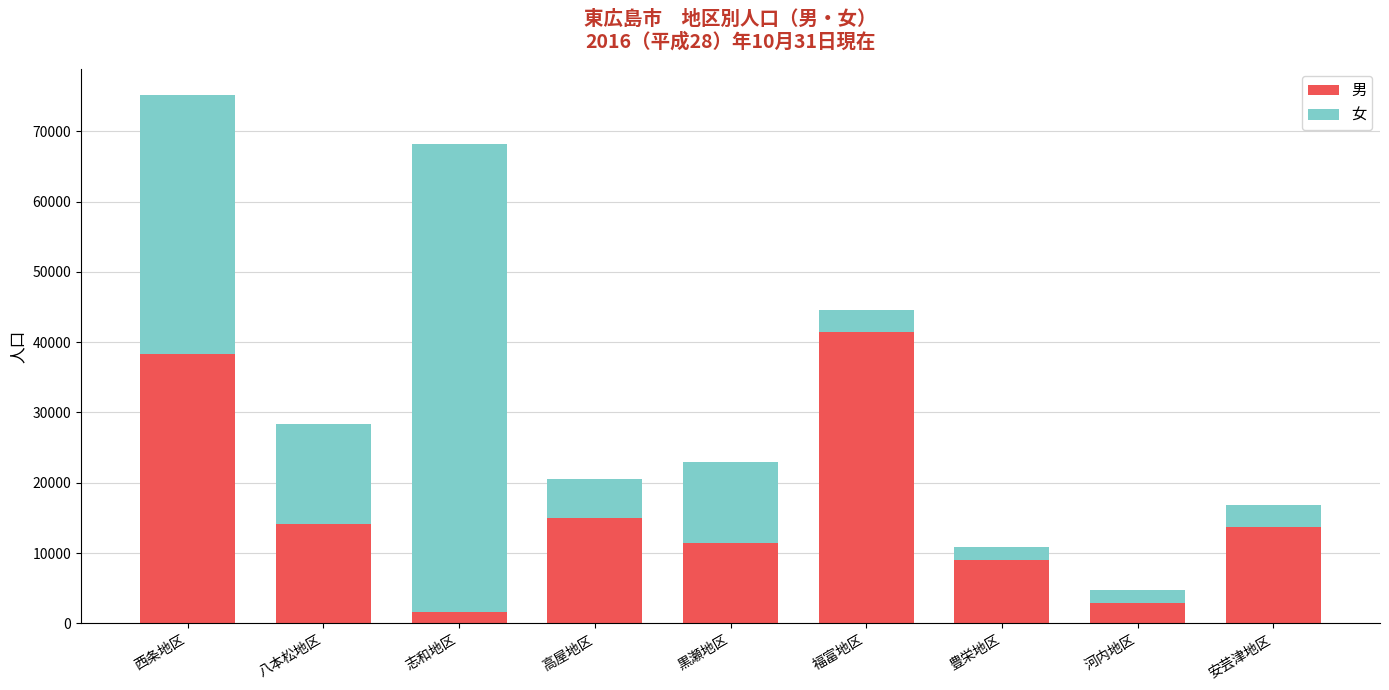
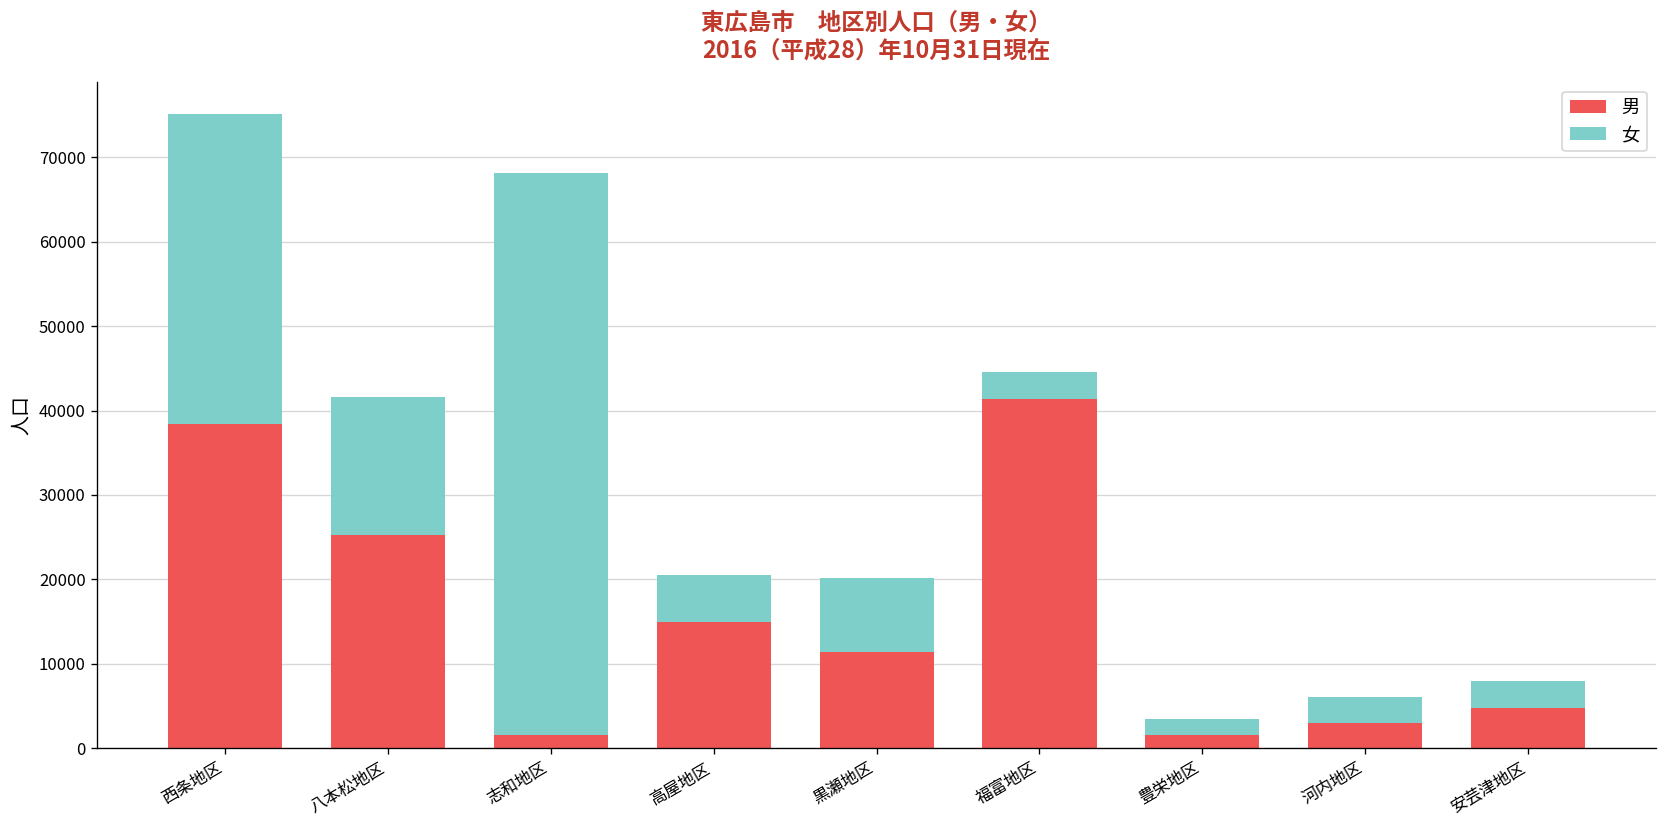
男, 八本松地区: 14000 -> 25000
女, 八本松地区: 14000 -> 16000
女, 黒瀬地区: 12000 -> 9000
男, 豊栄地区: 9000 -> 2000
女, 河内地区: 2000 -> 3000
男, 安芸津地区: 14000 -> 5000
